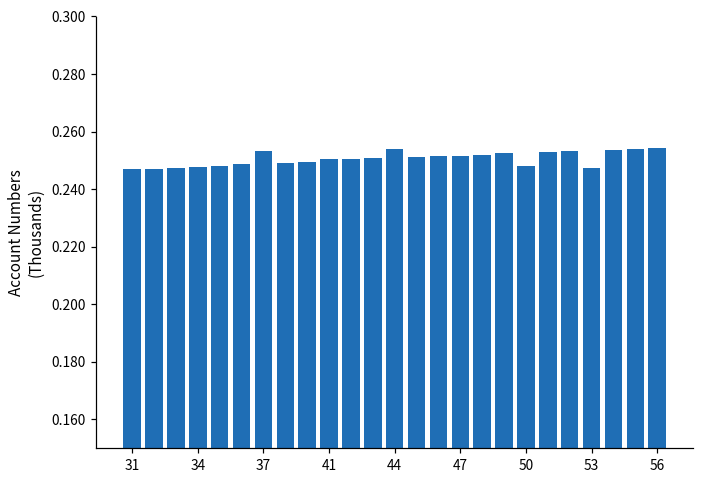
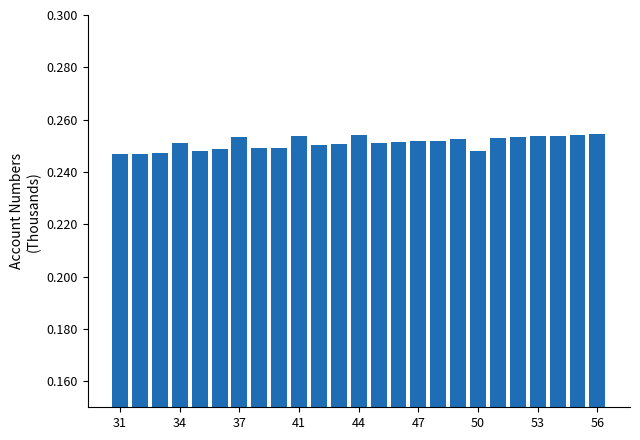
34: 0.248 -> 0.251
41: 0.250 -> 0.254
53: 0.247 -> 0.254
